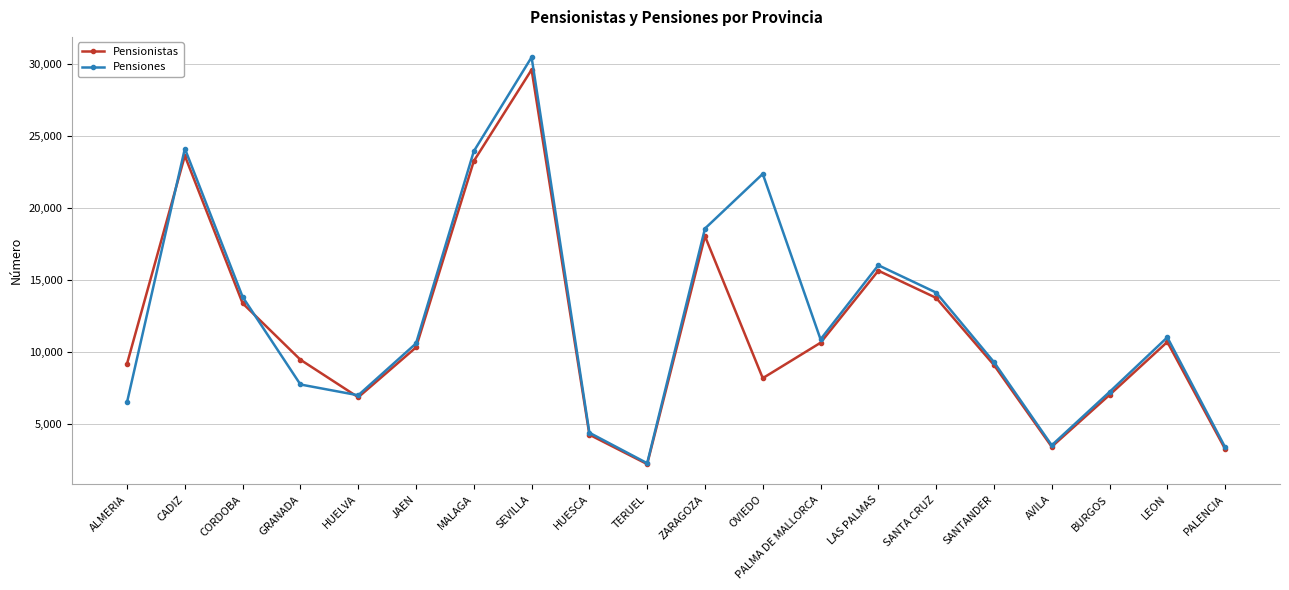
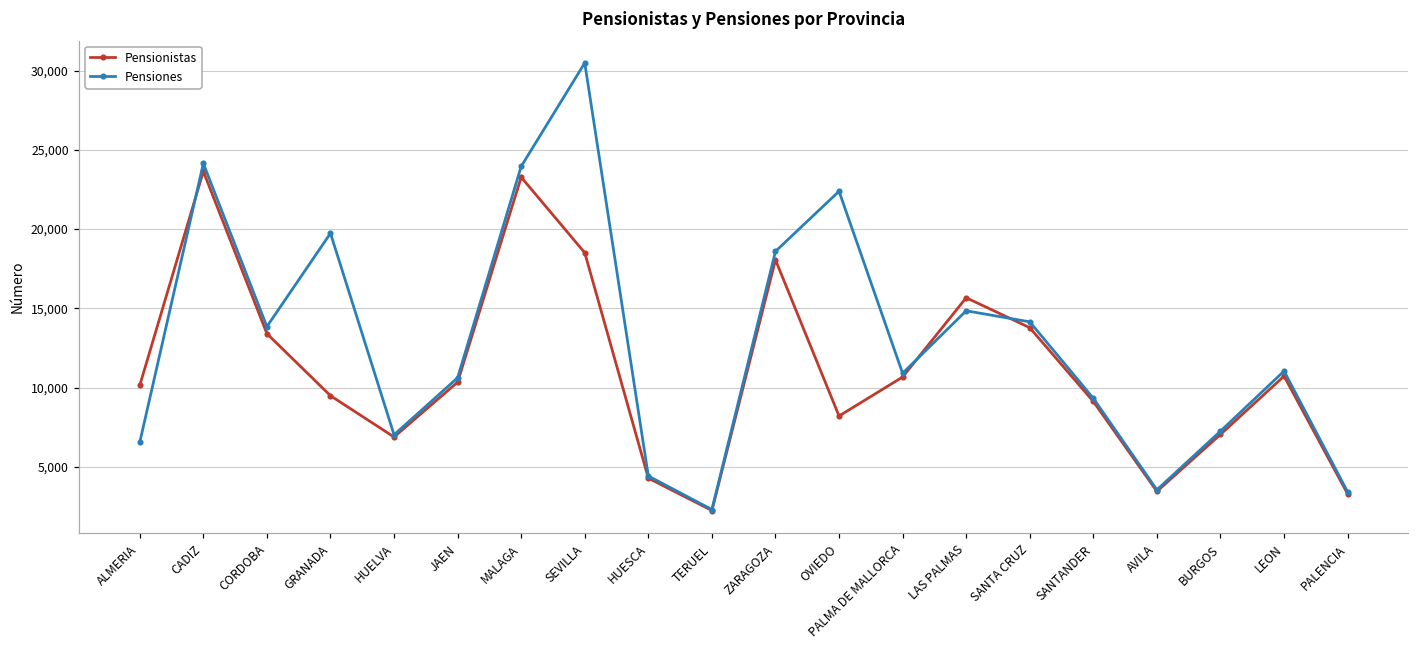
Pensionistas, ALMERIA: 9,200 -> 10,100
Pensiones, GRANADA: 7,800 -> 19,700
Pensionistas, SEVILLA: 29,600 -> 18,500
Pensiones, LAS PALMAS: 16,000 -> 14,800
